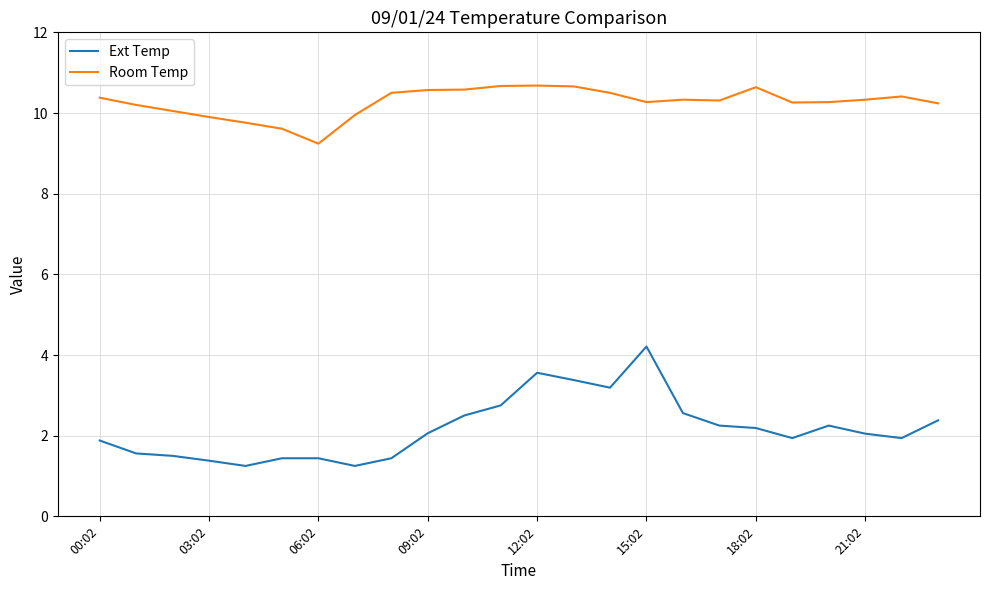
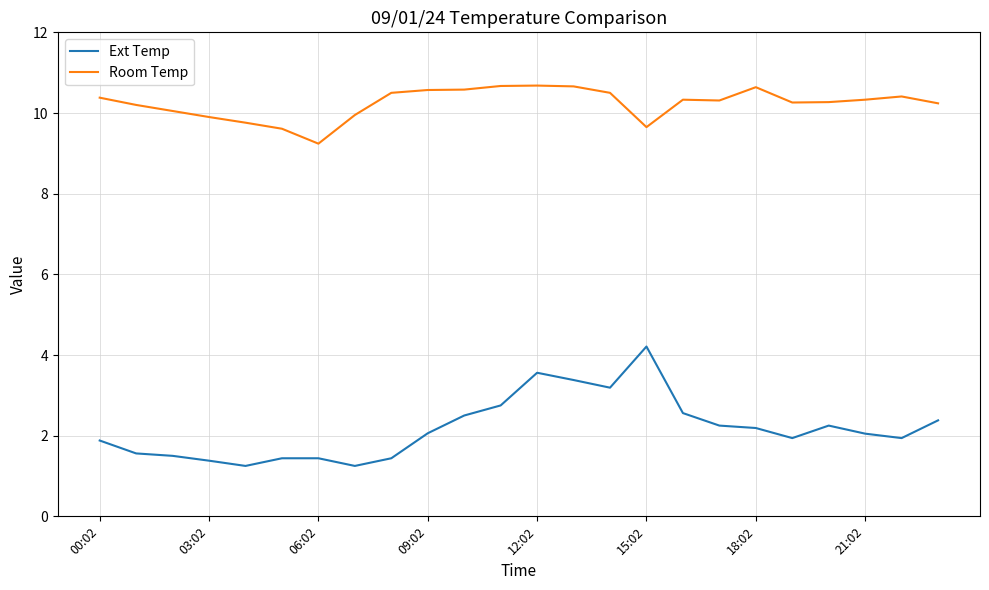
Room Temp, 15:02: 10.3 -> 9.7
